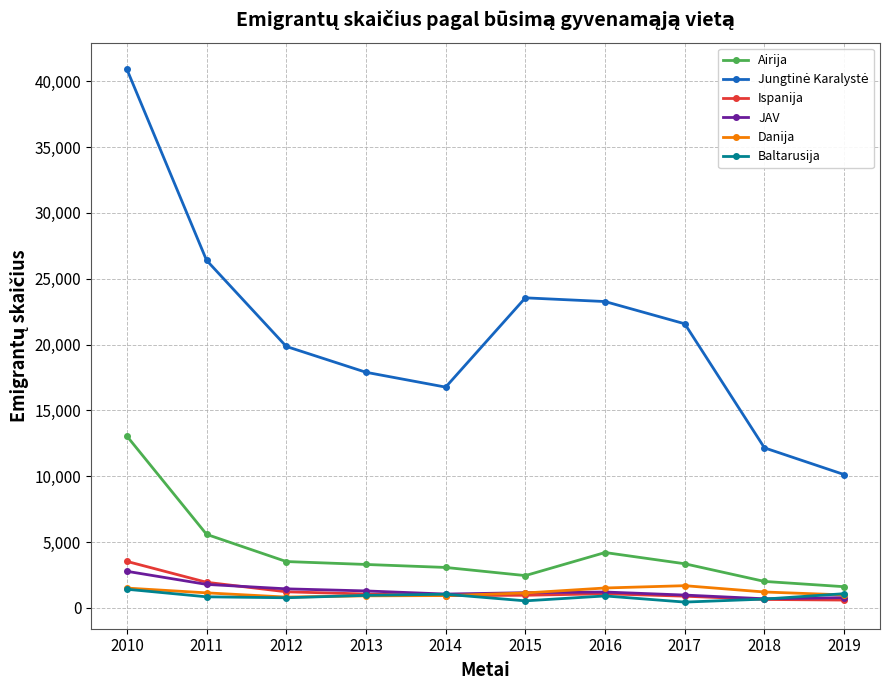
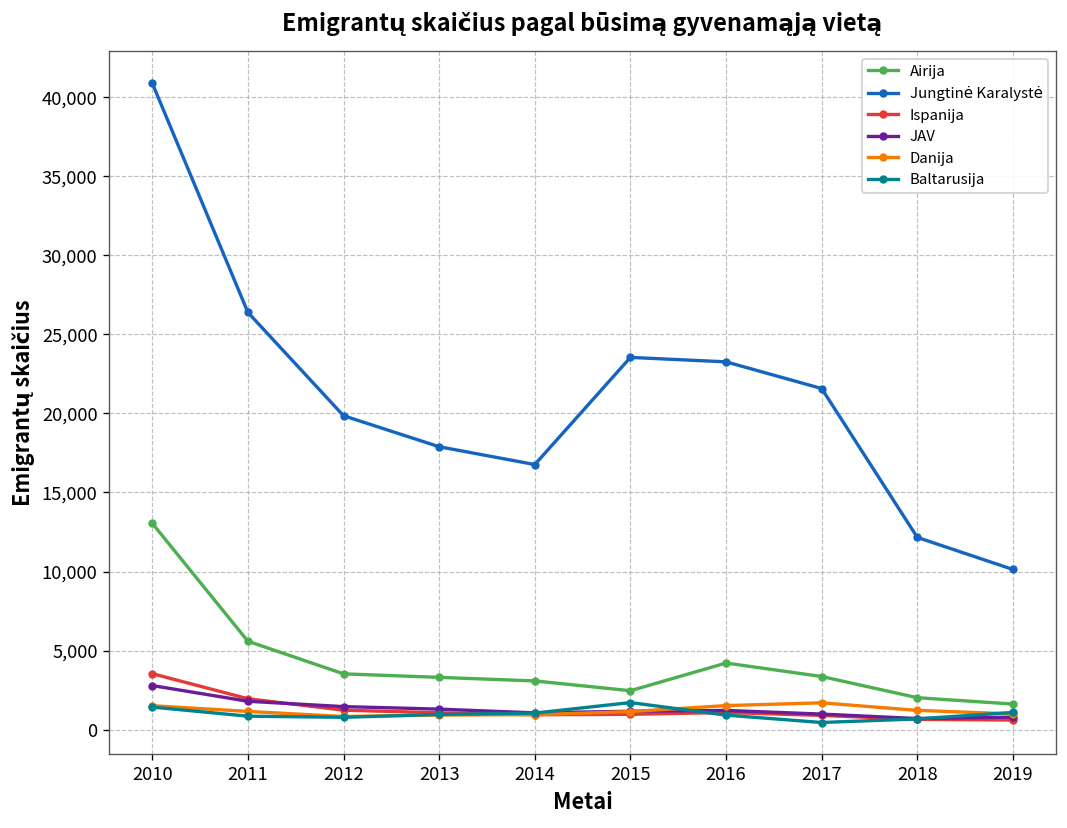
Baltarusija, 2015: 500 -> 1,700
